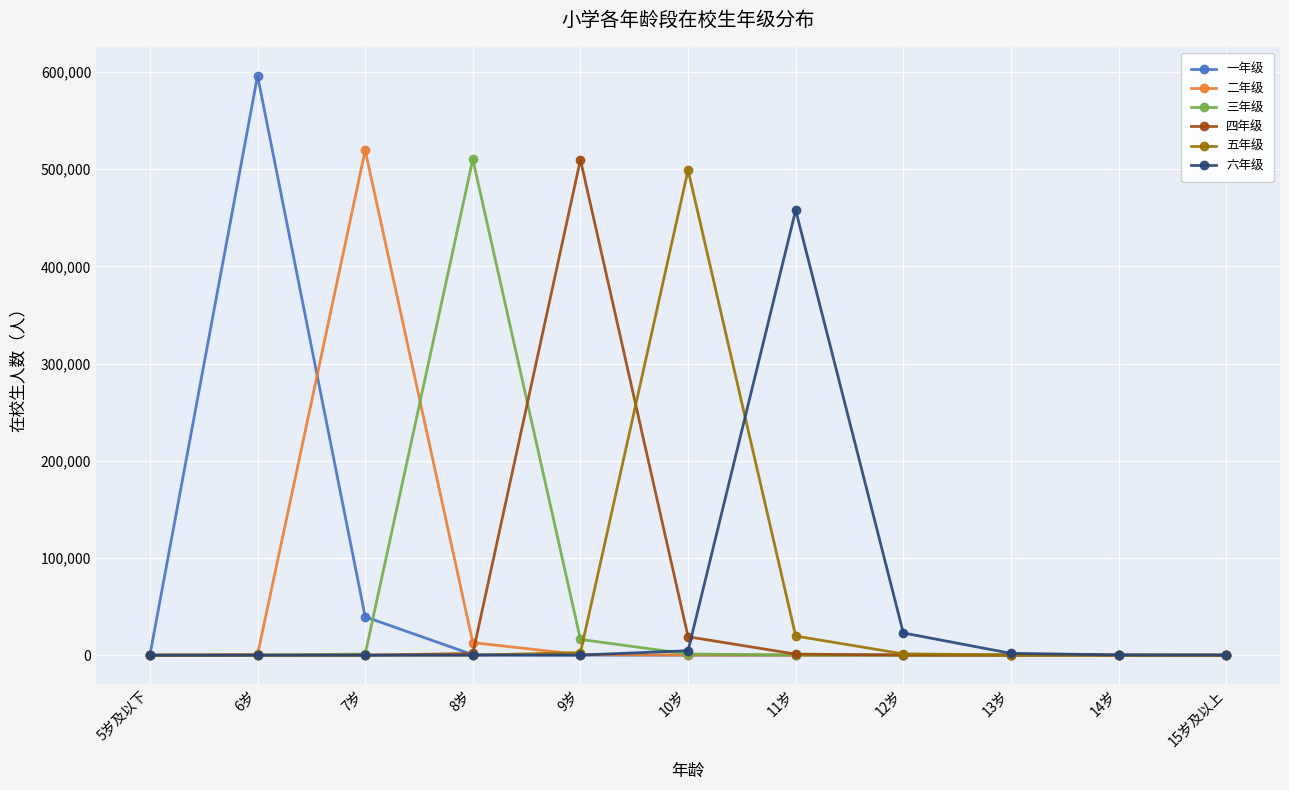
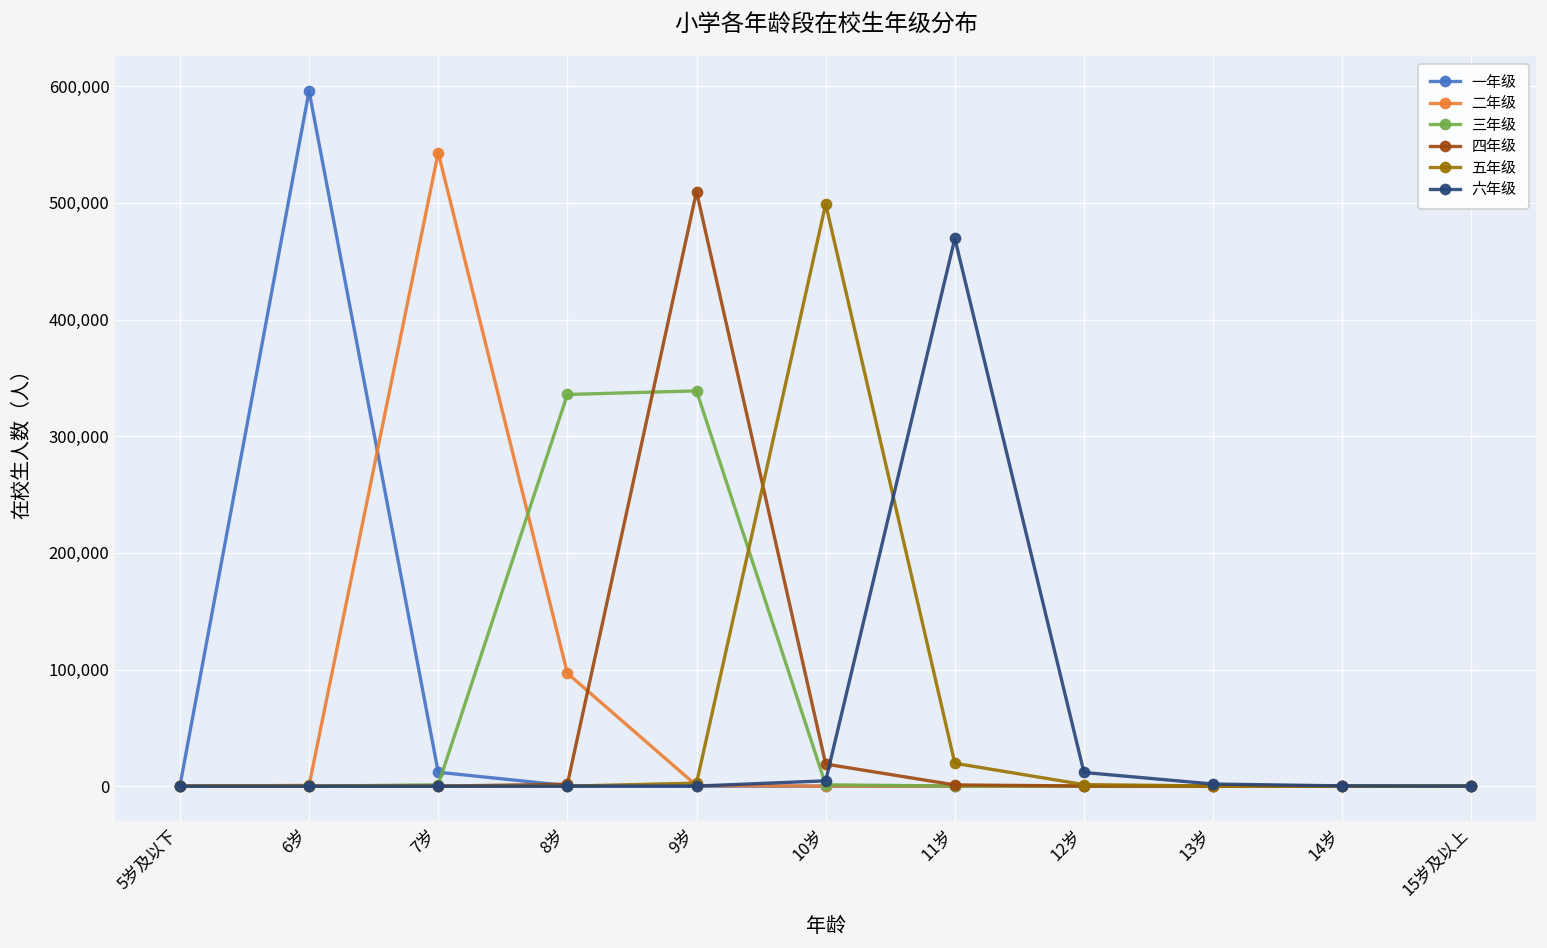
一年级, 7岁: 40,000 -> 10,000
二年级, 7岁: 520,000 -> 540,000
二年级, 8岁: 10,000 -> 100,000
三年级, 8岁: 510,000 -> 340,000
三年级, 9岁: 20,000 -> 340,000
六年级, 11岁: 460,000 -> 470,000
六年级, 12岁: 20,000 -> 10,000
